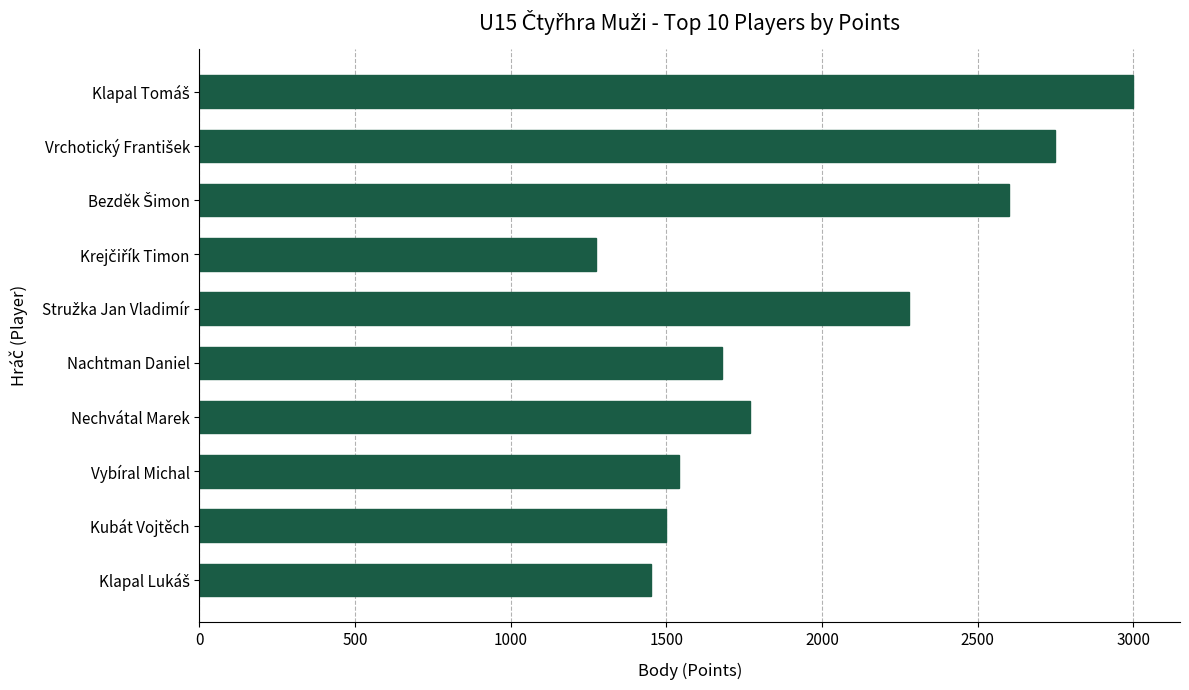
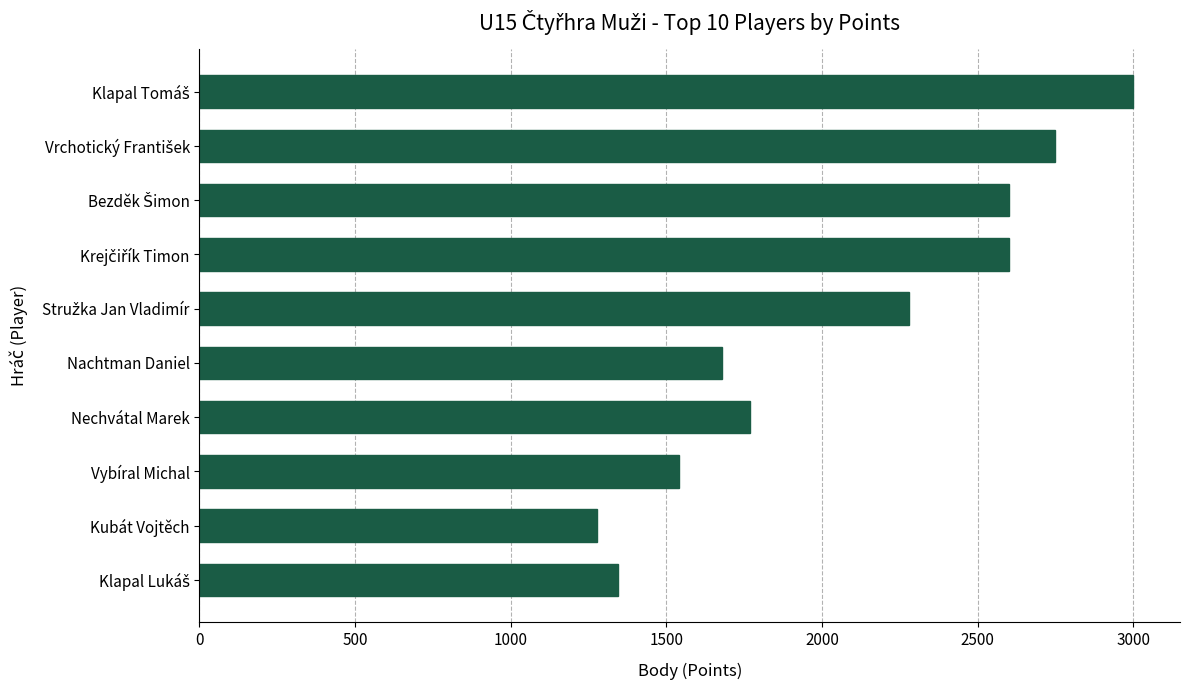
Krejčiřík Timon: 1270 -> 2600
Kubát Vojtěch: 1500 -> 1280
Klapal Lukáš: 1450 -> 1340
